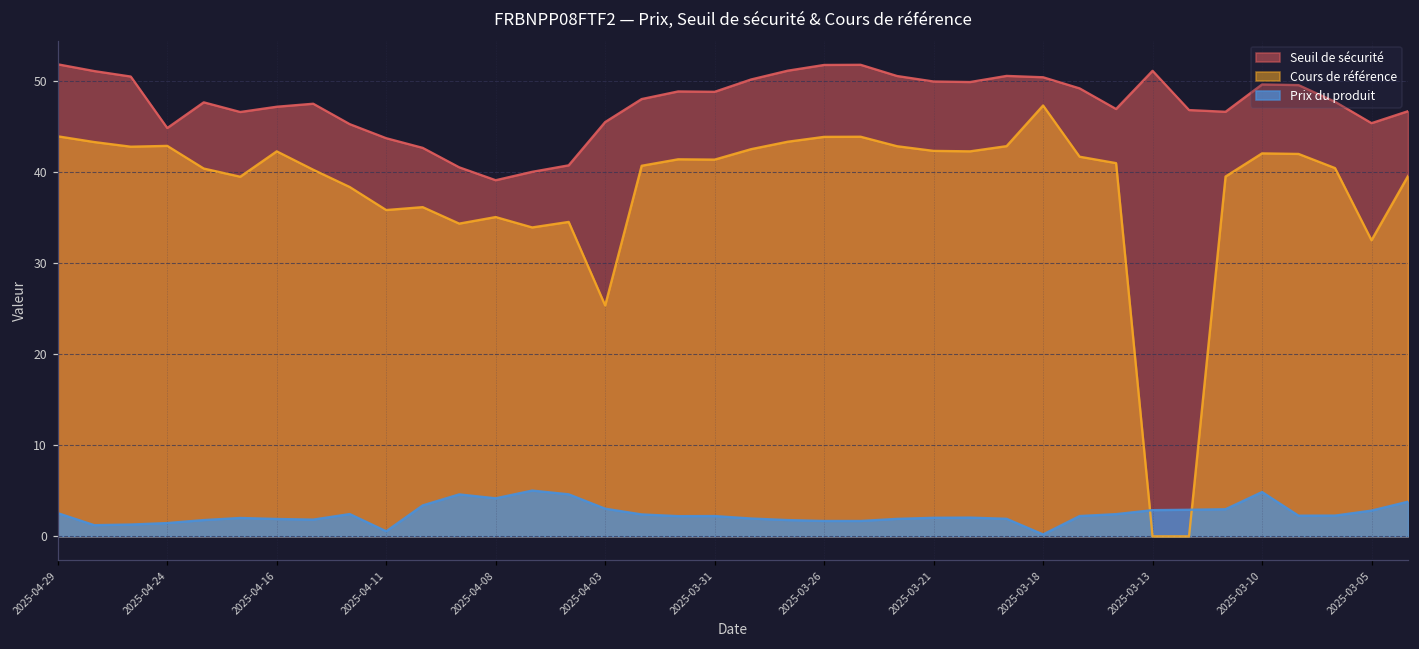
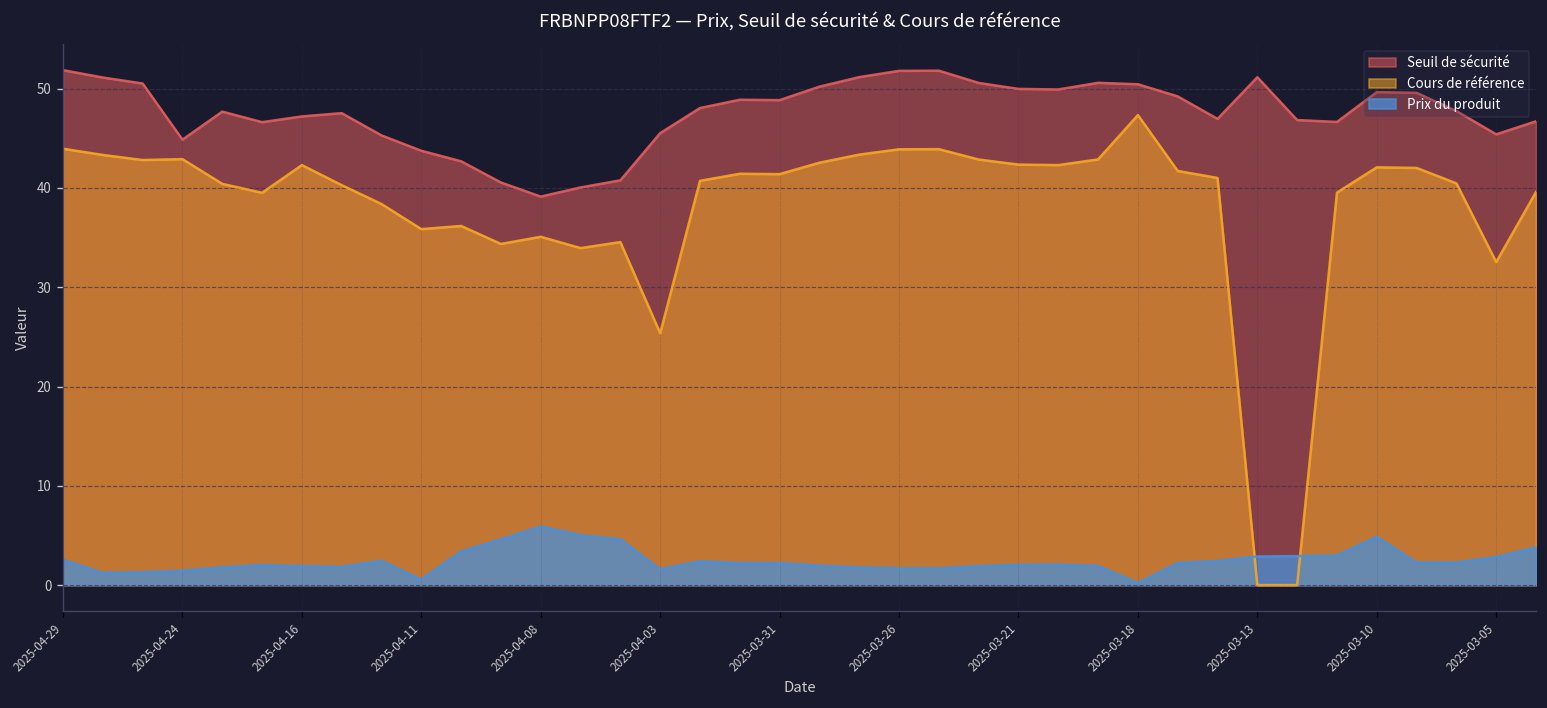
Prix du produit, 2025-04-08: 4 -> 6
Prix du produit, 2025-04-03: 3 -> 2
